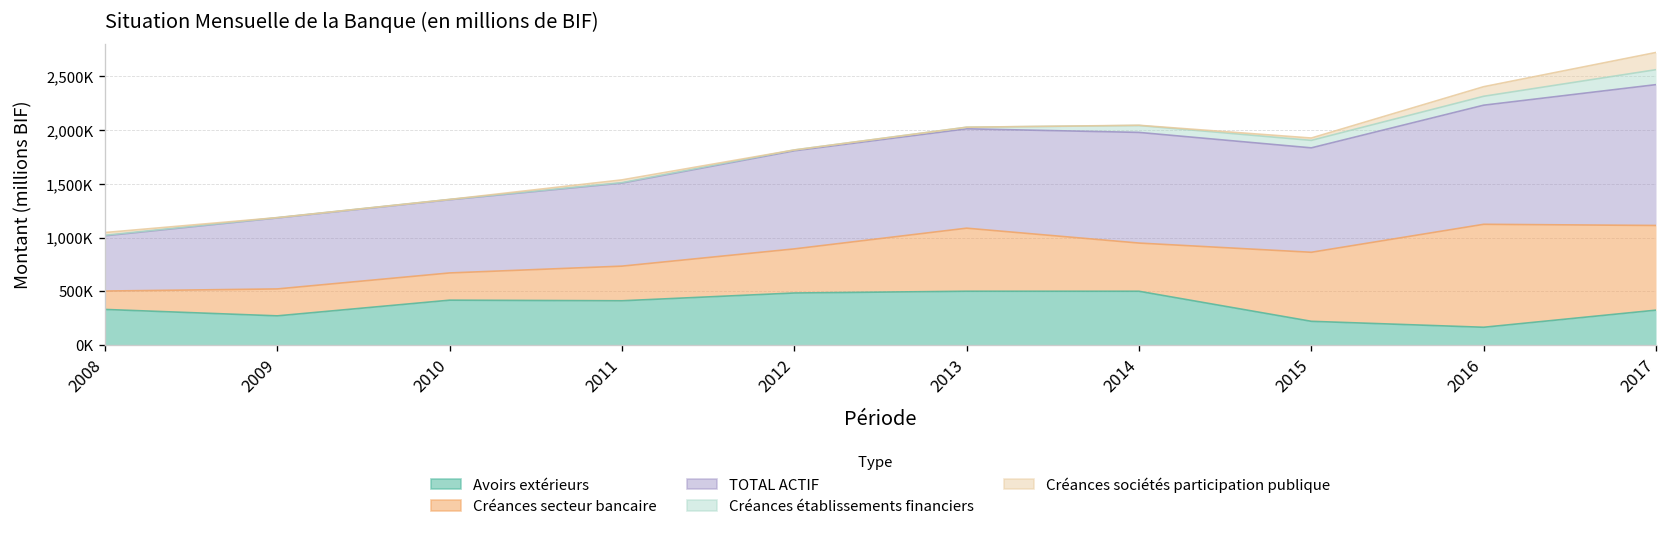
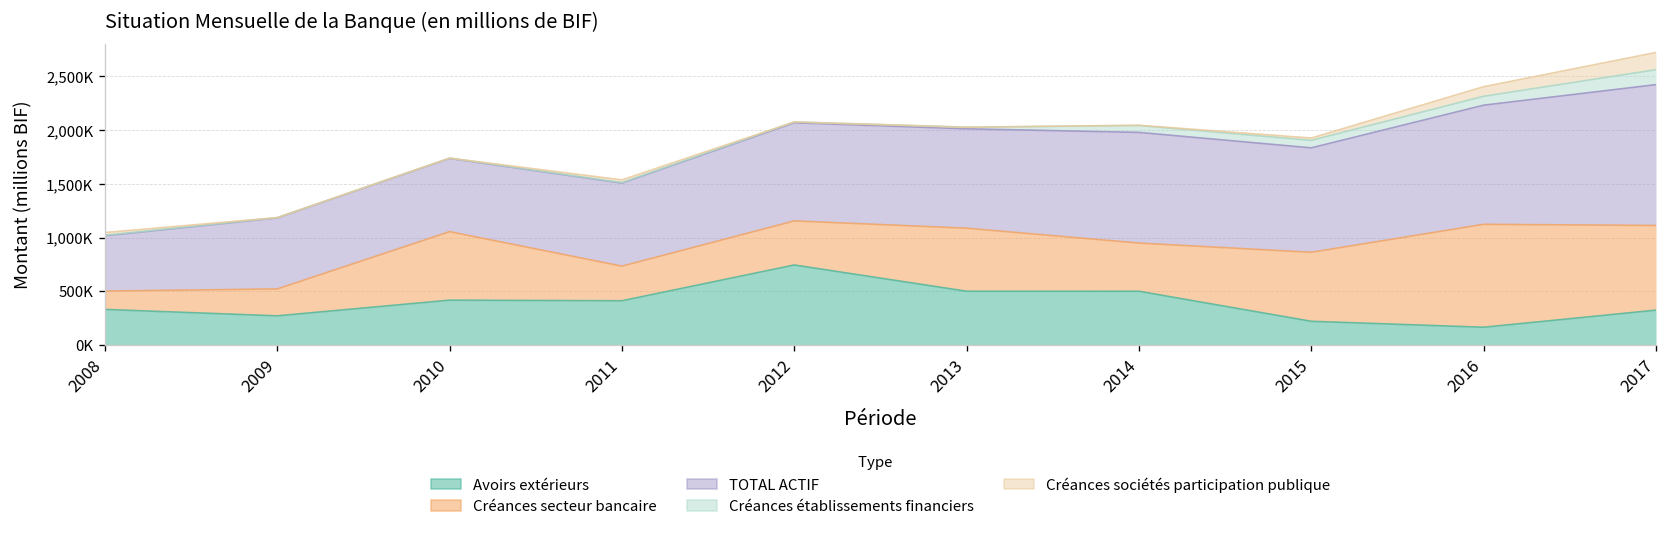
Créances secteur bancaire, 2010: 300,000 -> 600,000
Avoirs extérieurs, 2012: 500,000 -> 700,000
